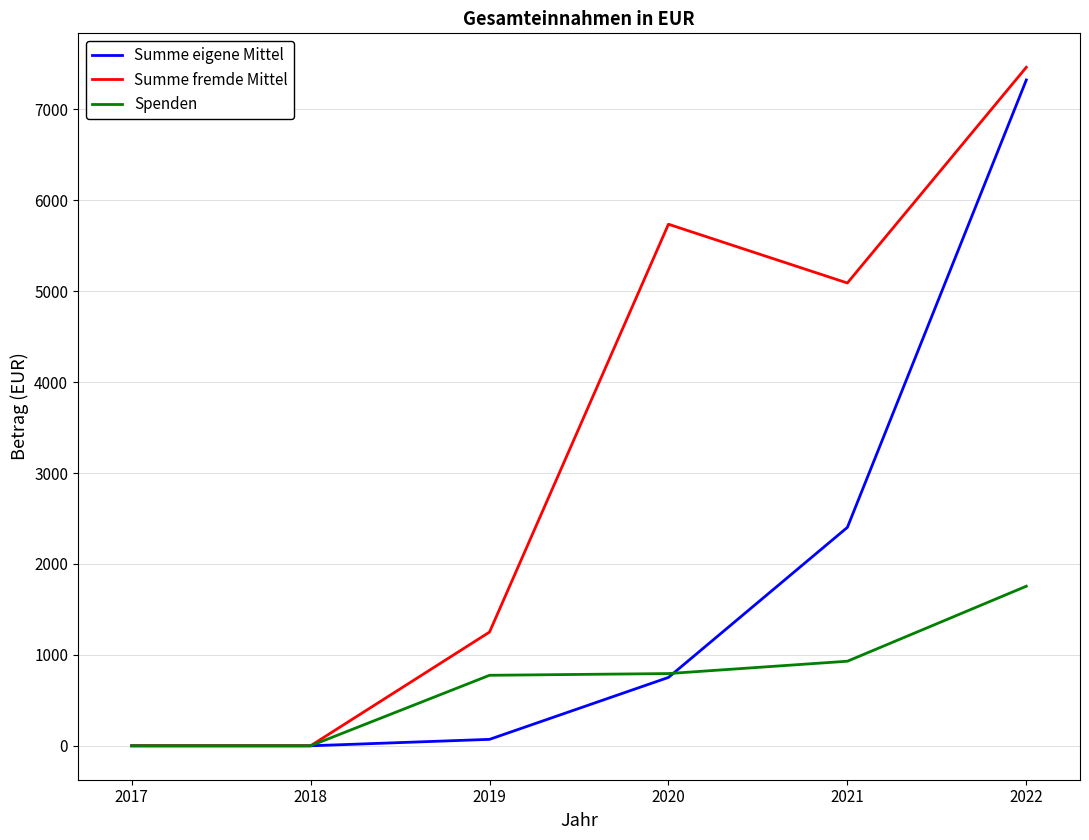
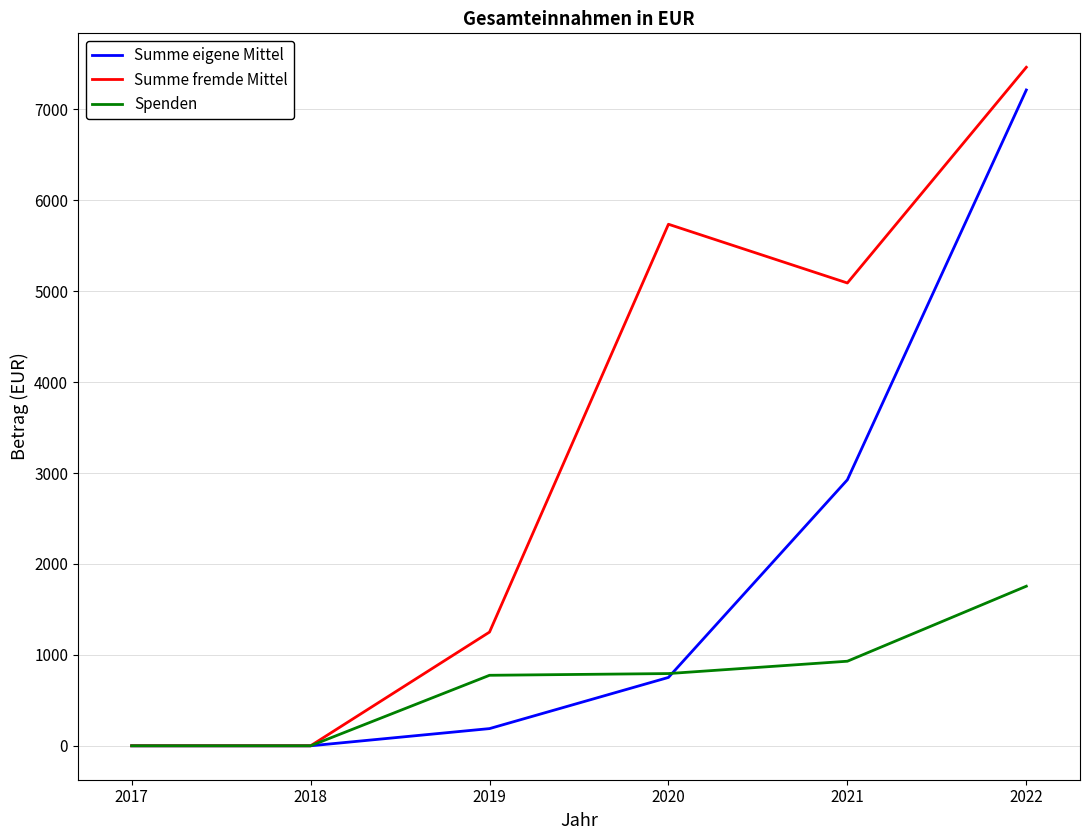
Summe eigene Mittel, 2019: 100 -> 200
Summe eigene Mittel, 2021: 2400 -> 2900
Summe eigene Mittel, 2022: 7300 -> 7200
